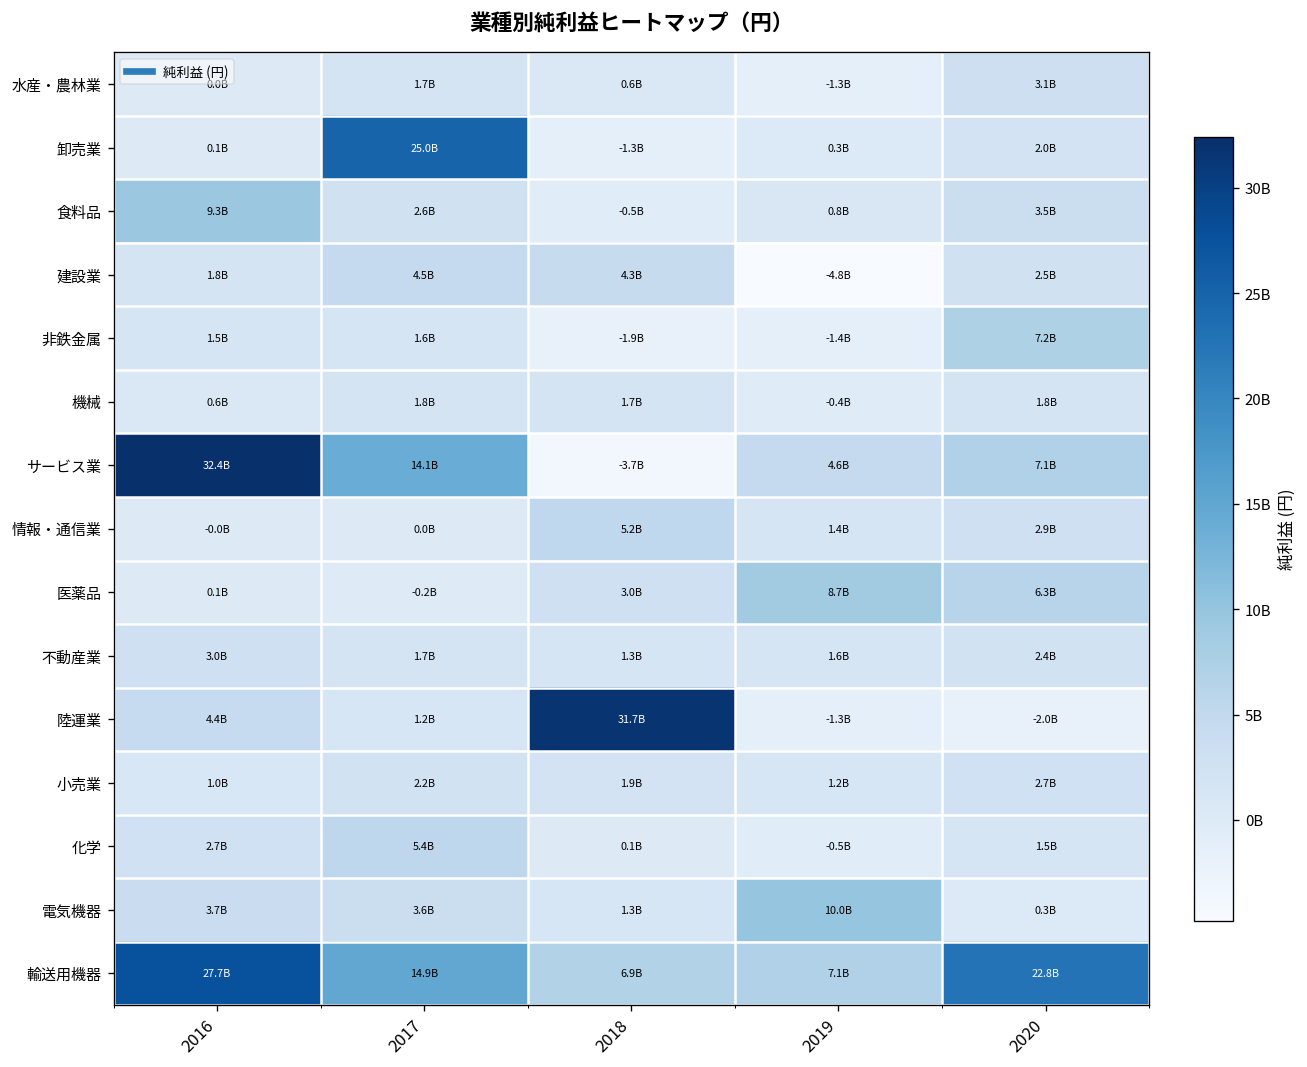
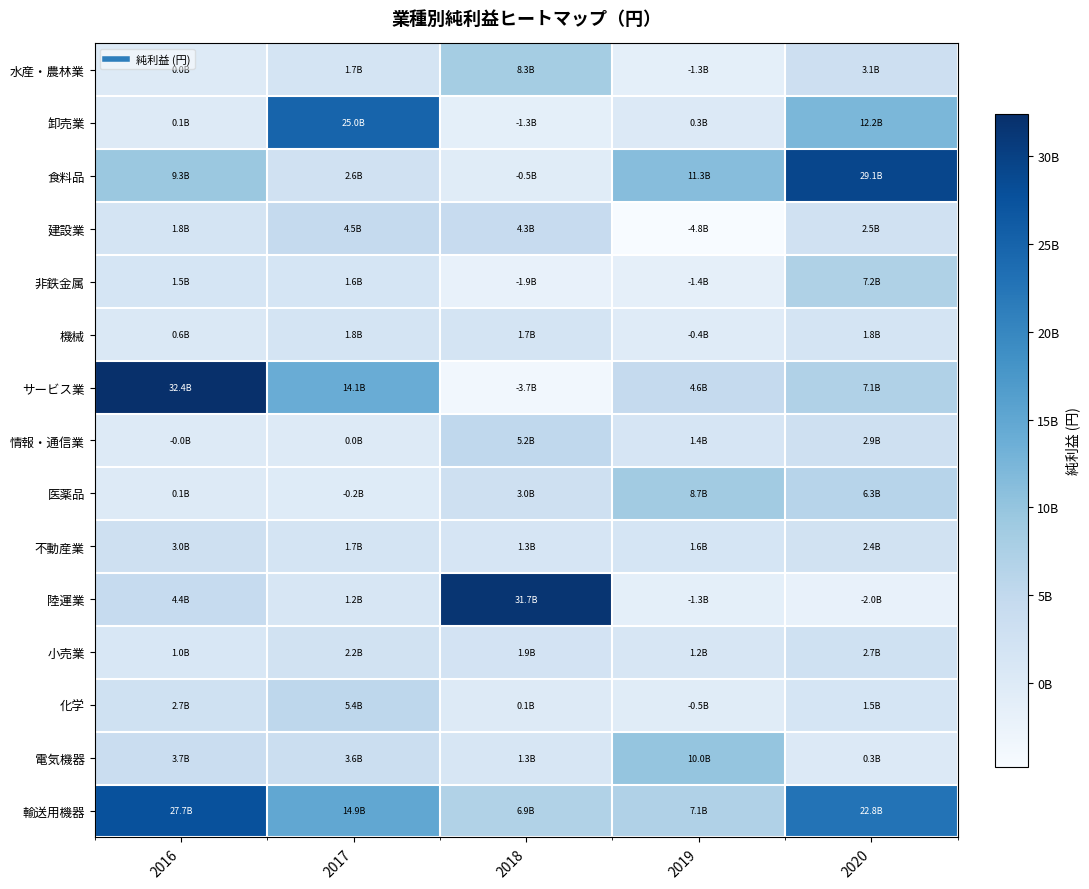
水産・農林業, 2018: 0.6B -> 8.3B
卸売業, 2020: 2.0B -> 12.2B
食料品, 2019: 0.8B -> 11.3B
食料品, 2020: 3.5B -> 29.1B
